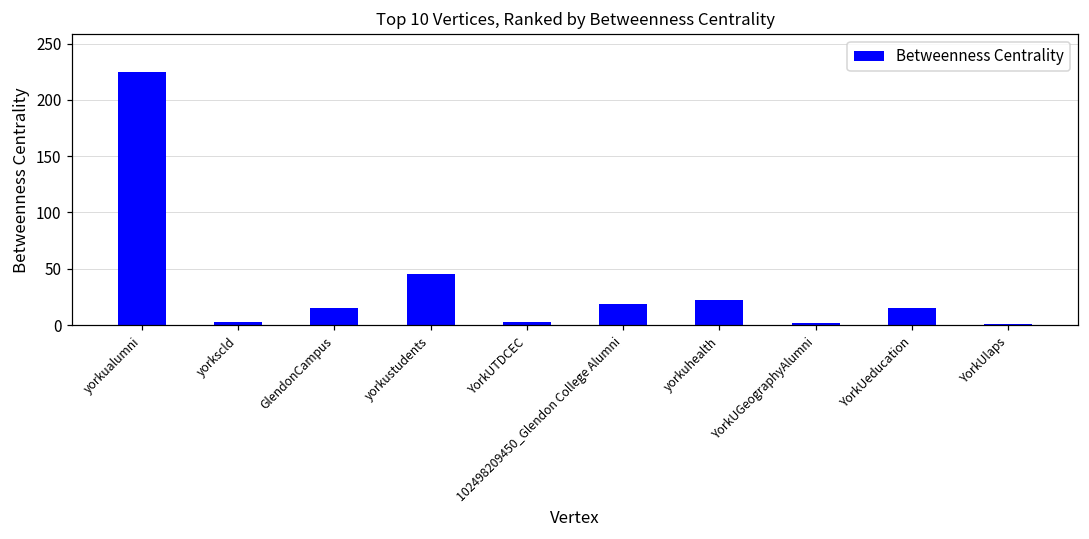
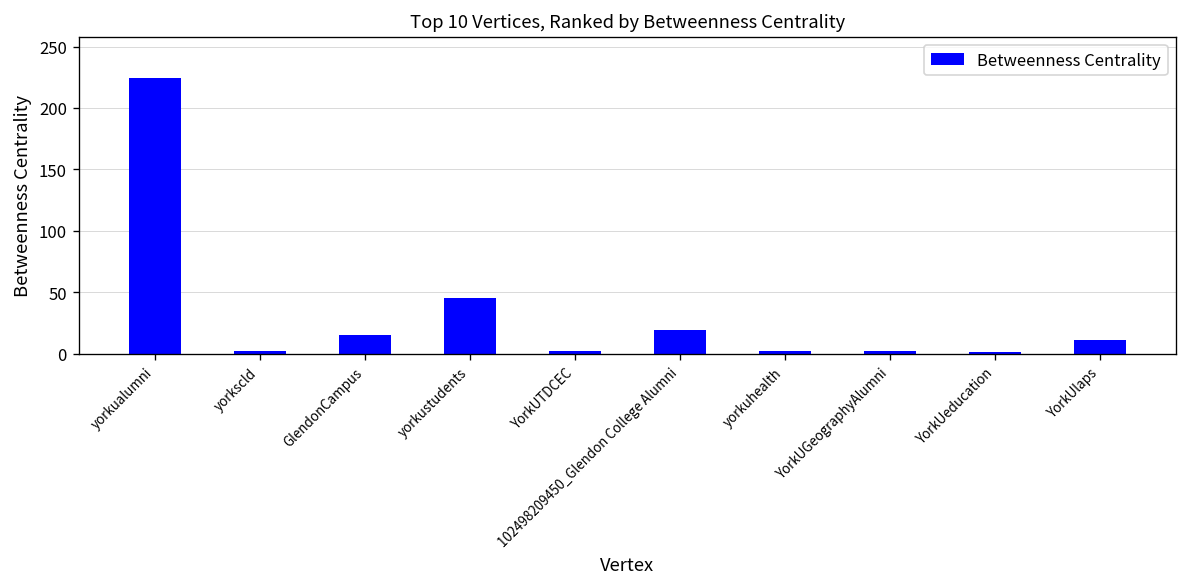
yorkuhealth: 22 -> 2
YorkUeducation: 15 -> 1
YorkUlaps: 1 -> 11
